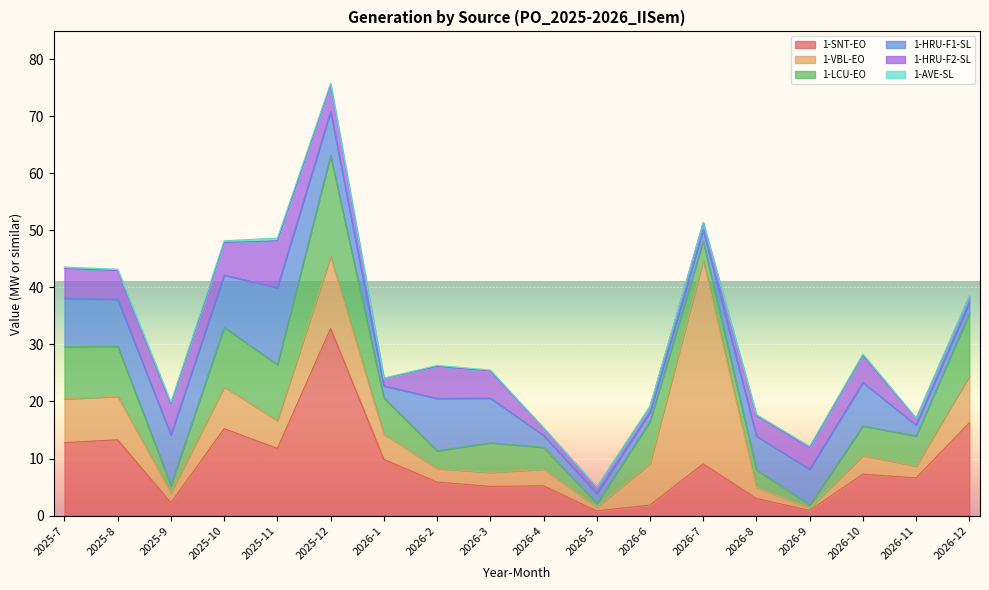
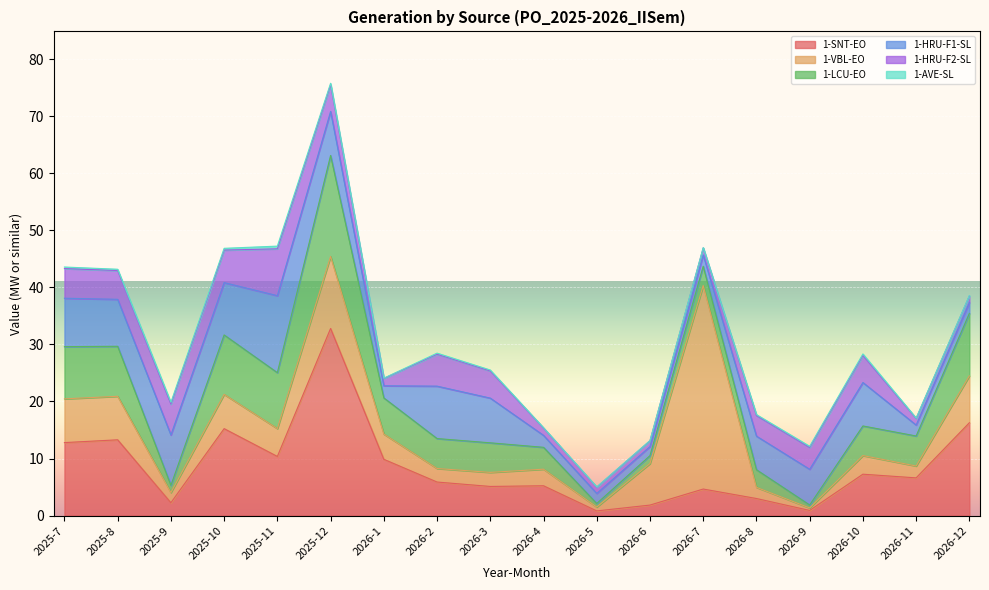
1-VBL-EO, 2025-10: 7 -> 6
1-SNT-EO, 2025-11: 12 -> 10
1-LCU-EO, 2026-2: 3 -> 5
1-LCU-EO, 2026-6: 7 -> 1
1-SNT-EO, 2026-7: 9 -> 5
